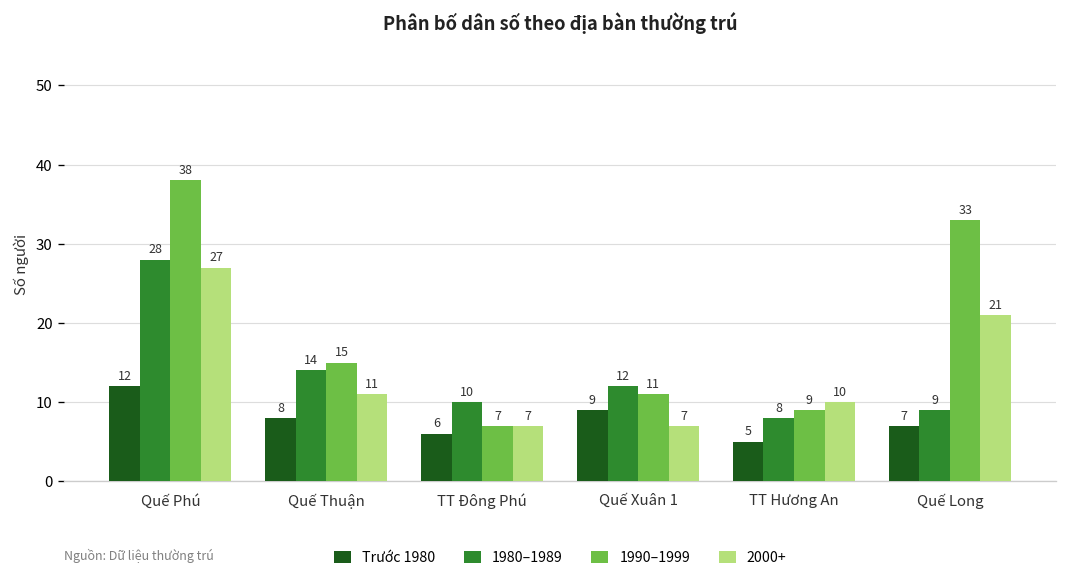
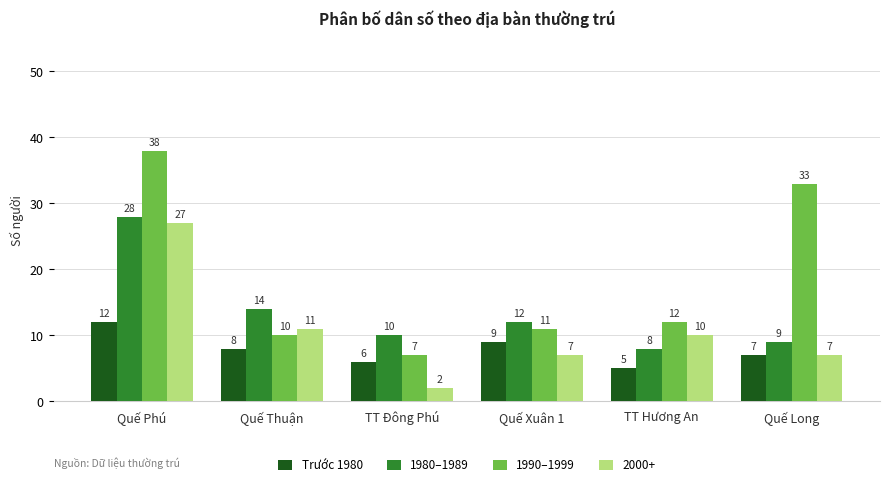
1990–1999, Quế Thuận: 15 -> 10
2000+, TT Đông Phú: 7 -> 2
1990–1999, TT Hương An: 9 -> 12
2000+, Quế Long: 21 -> 7
